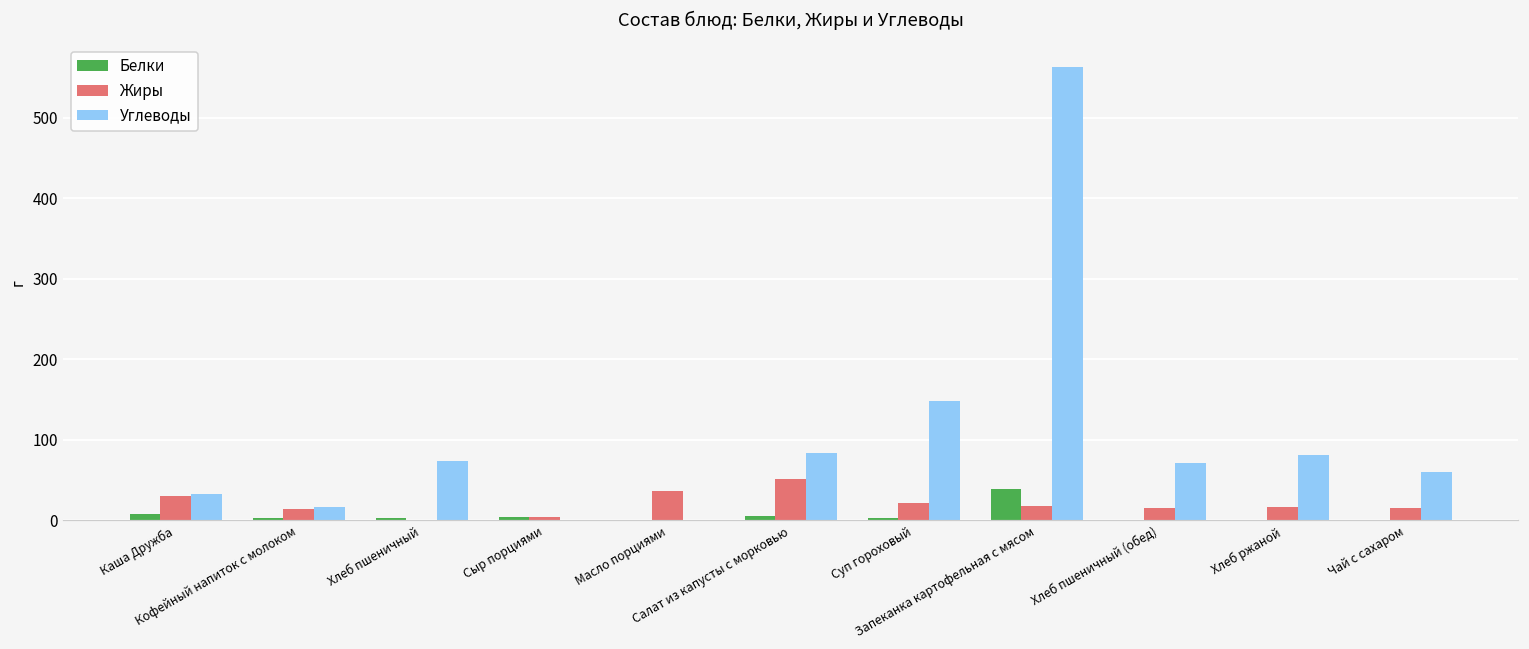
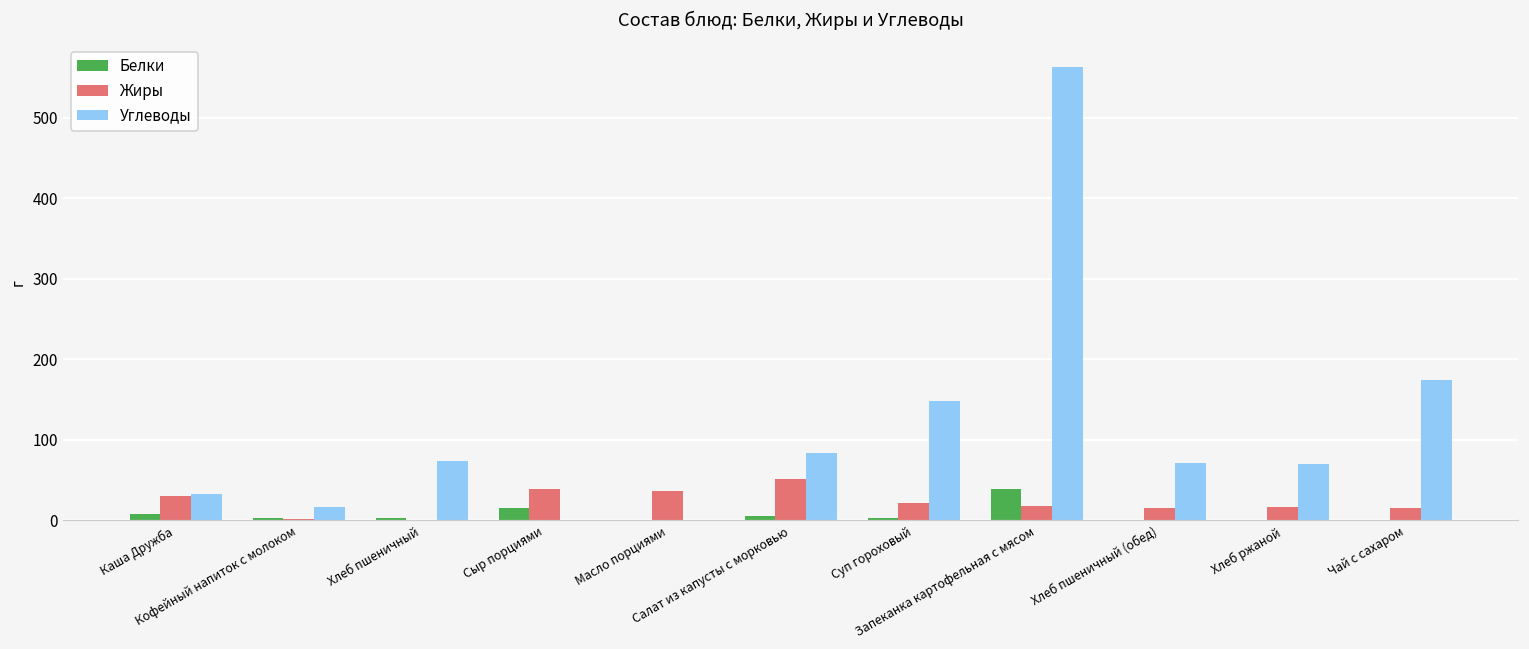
Жиры, Кофейный напиток с молоком: 10 -> 0
Белки, Сыр порциями: 0 -> 20
Жиры, Сыр порциями: 0 -> 40
Углеводы, Хлеб ржаной: 80 -> 70
Углеводы, Чай с сахаром: 60 -> 170
